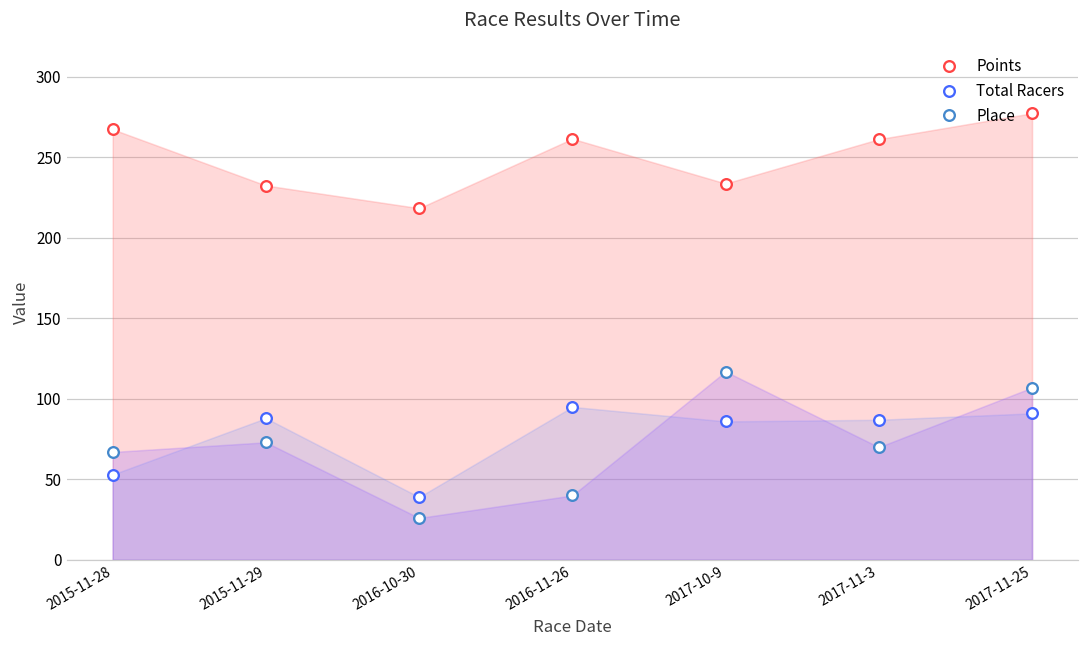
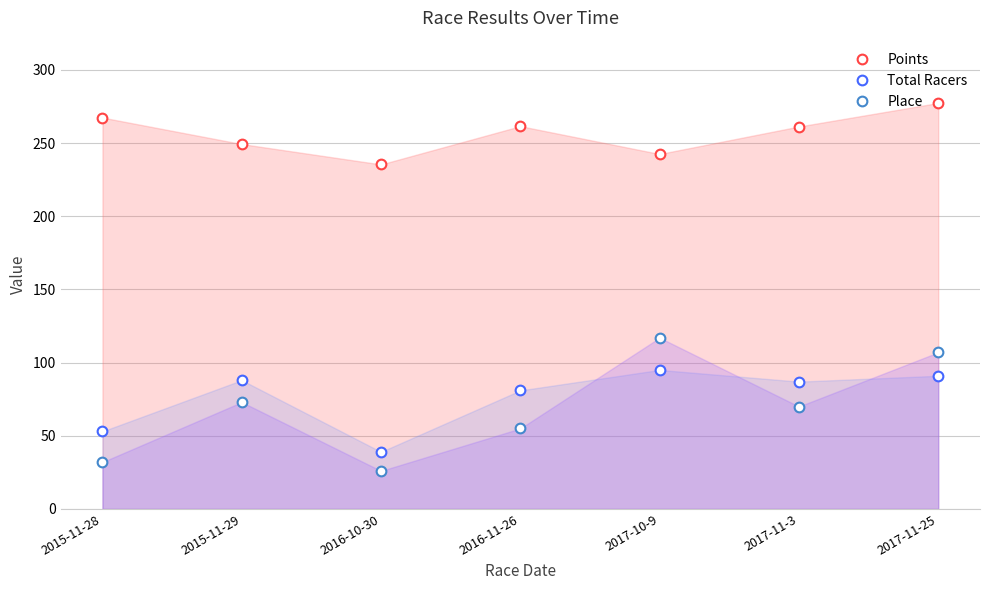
Place, 2015-11-28: 67 -> 32
Points, 2015-11-29: 233 -> 249
Points, 2016-10-30: 218 -> 235
Total Racers, 2016-11-26: 95 -> 81
Place, 2016-11-26: 40 -> 55
Points, 2017-10-9: 234 -> 243
Total Racers, 2017-10-9: 86 -> 95
